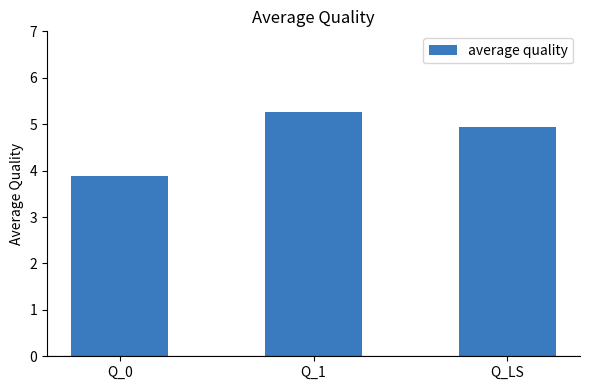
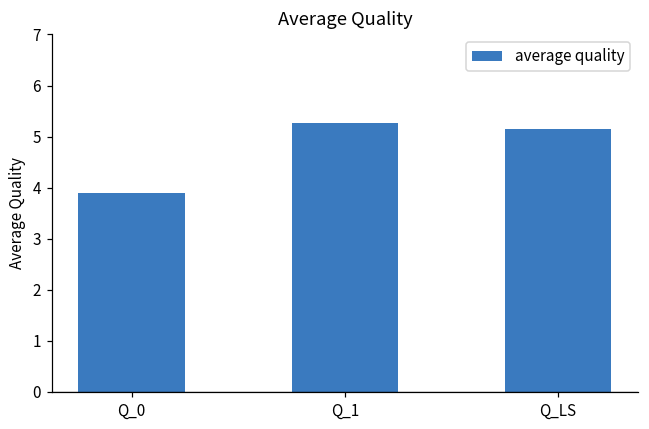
Q_LS: 4.9 -> 5.1
